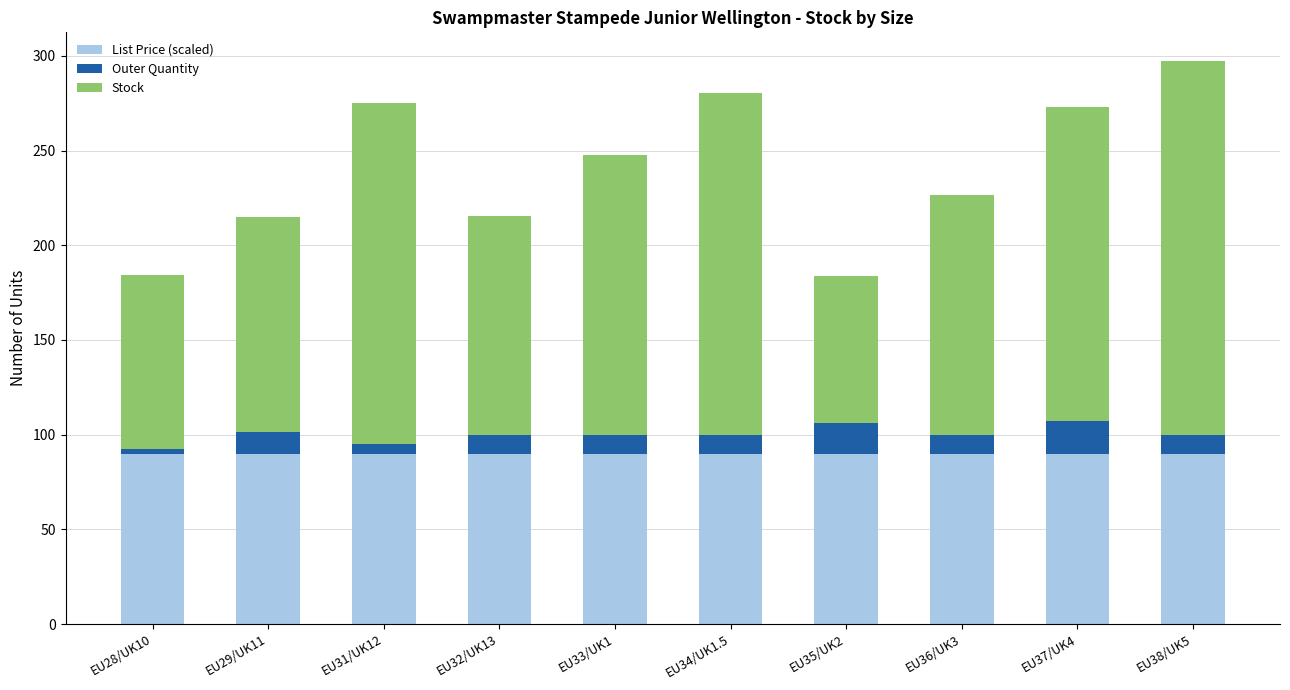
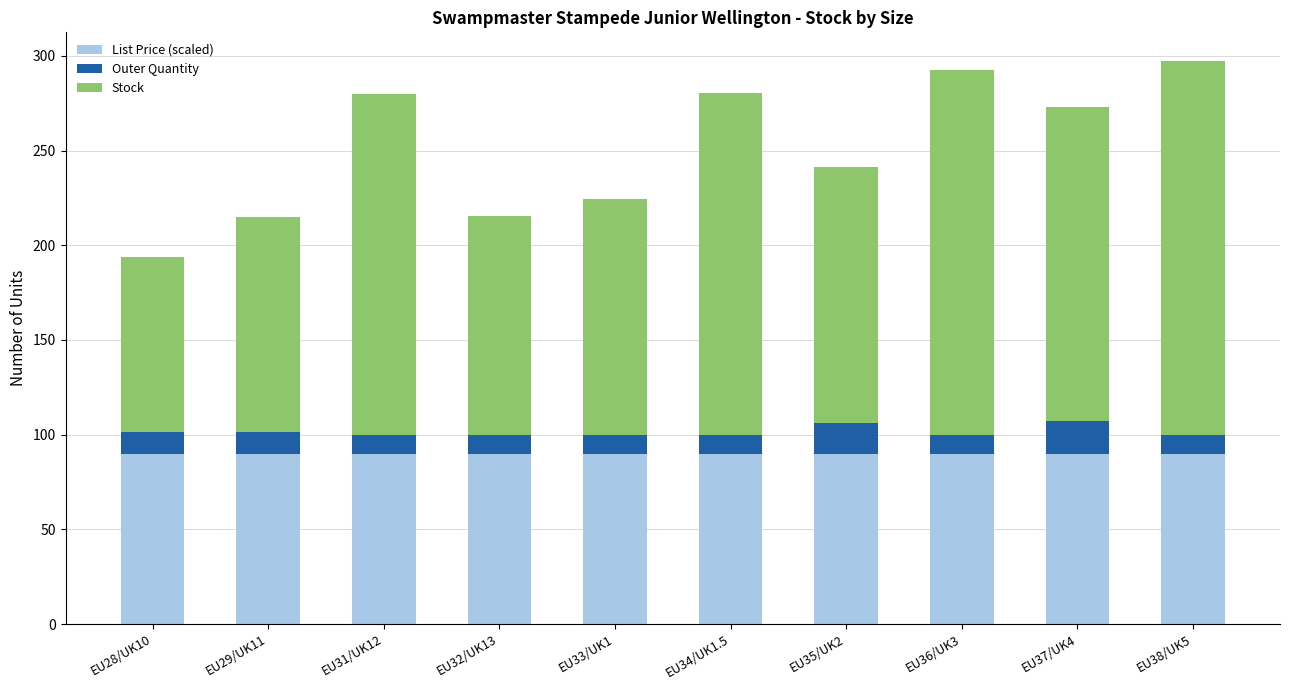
Outer Quantity, EU28/UK10: 3 -> 12
Outer Quantity, EU31/UK12: 6 -> 10
Stock, EU33/UK1: 148 -> 125
Stock, EU35/UK2: 77 -> 135
Stock, EU36/UK3: 127 -> 193
